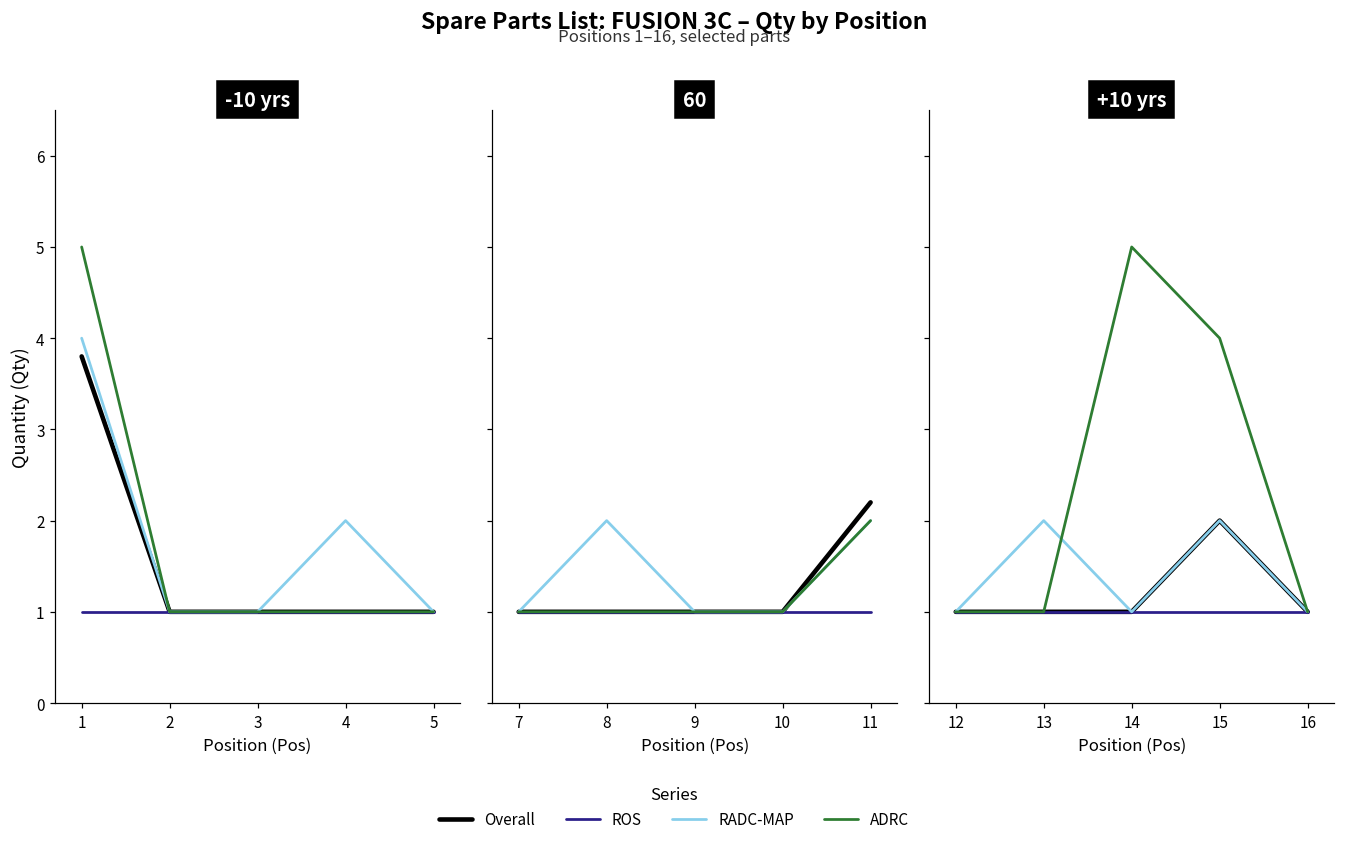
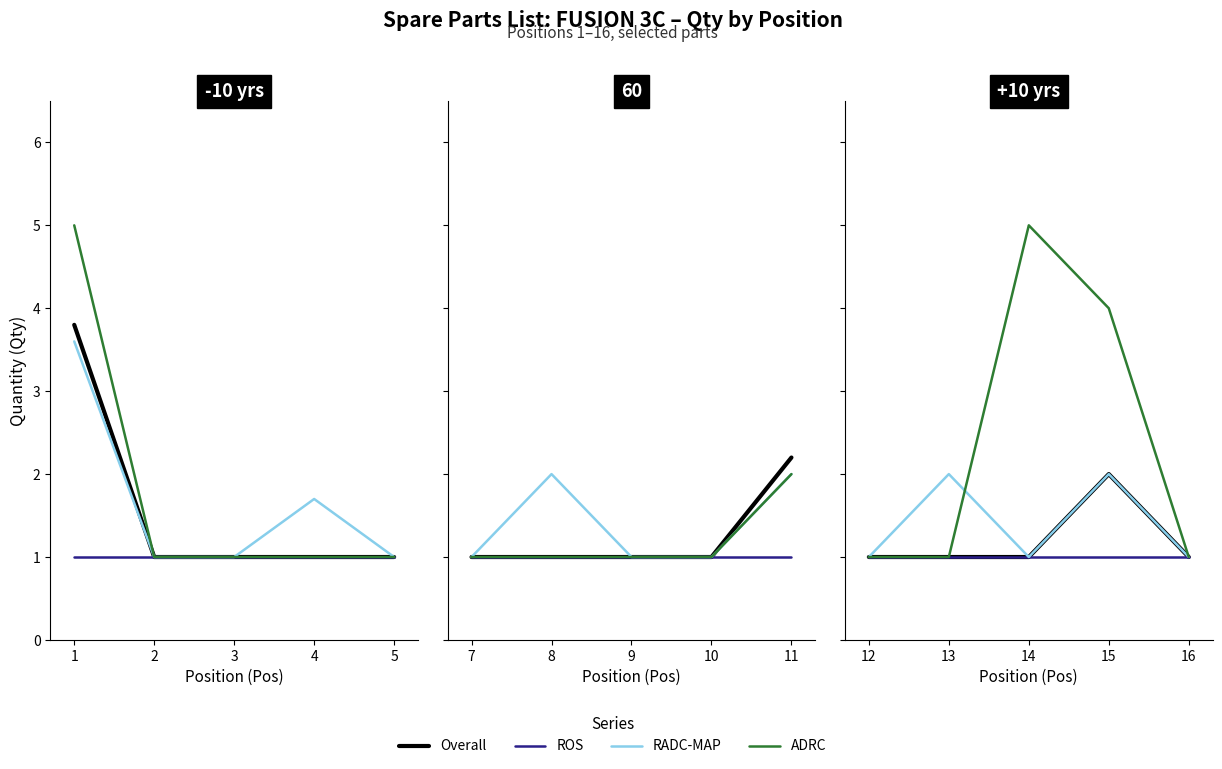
-10 yrs, RADC-MAP, 1: 4.0 -> 3.6
-10 yrs, RADC-MAP, 4: 2.0 -> 1.7
